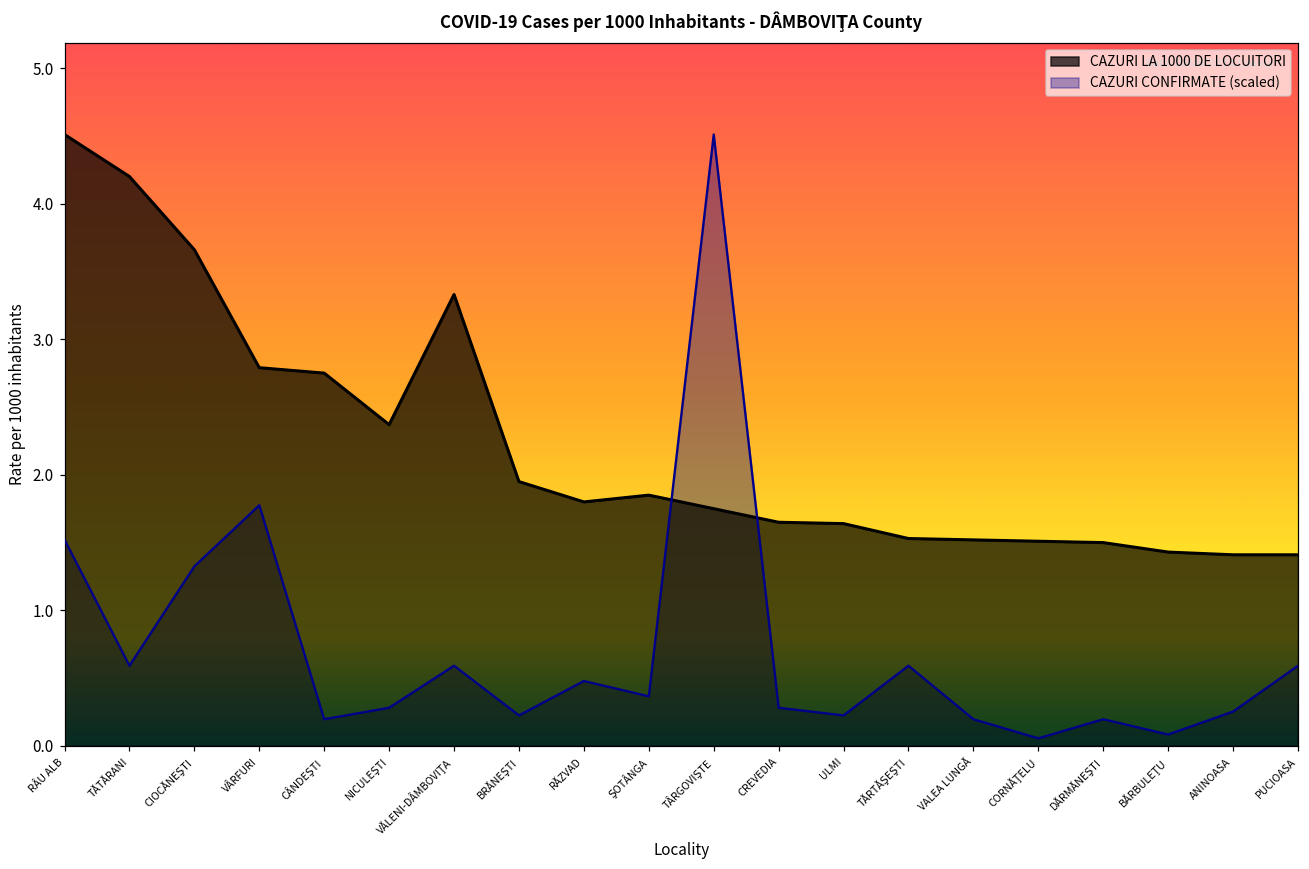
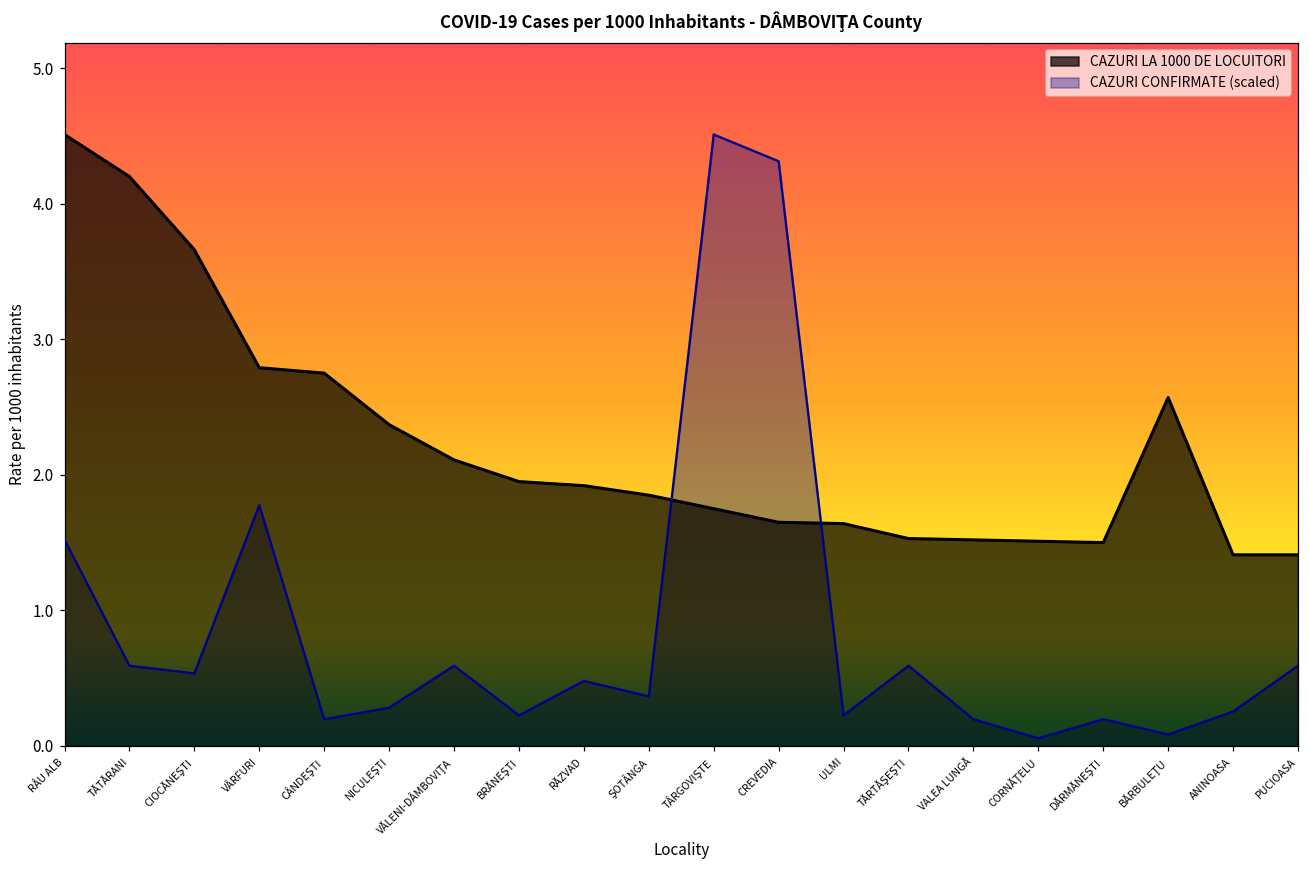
CAZURI CONFIRMATE (scaled), CIOCĂNEŞTI: 1.32 -> 0.54
CAZURI LA 1000 DE LOCUITORI, VĂLENI-DÂMBOVIŢA: 3.33 -> 2.11
CAZURI LA 1000 DE LOCUITORI, RĂZVAD: 1.80 -> 1.92
CAZURI CONFIRMATE (scaled), CREVEDIA: 0.28 -> 4.31
CAZURI LA 1000 DE LOCUITORI, BĂRBULEŢU: 1.43 -> 2.57
